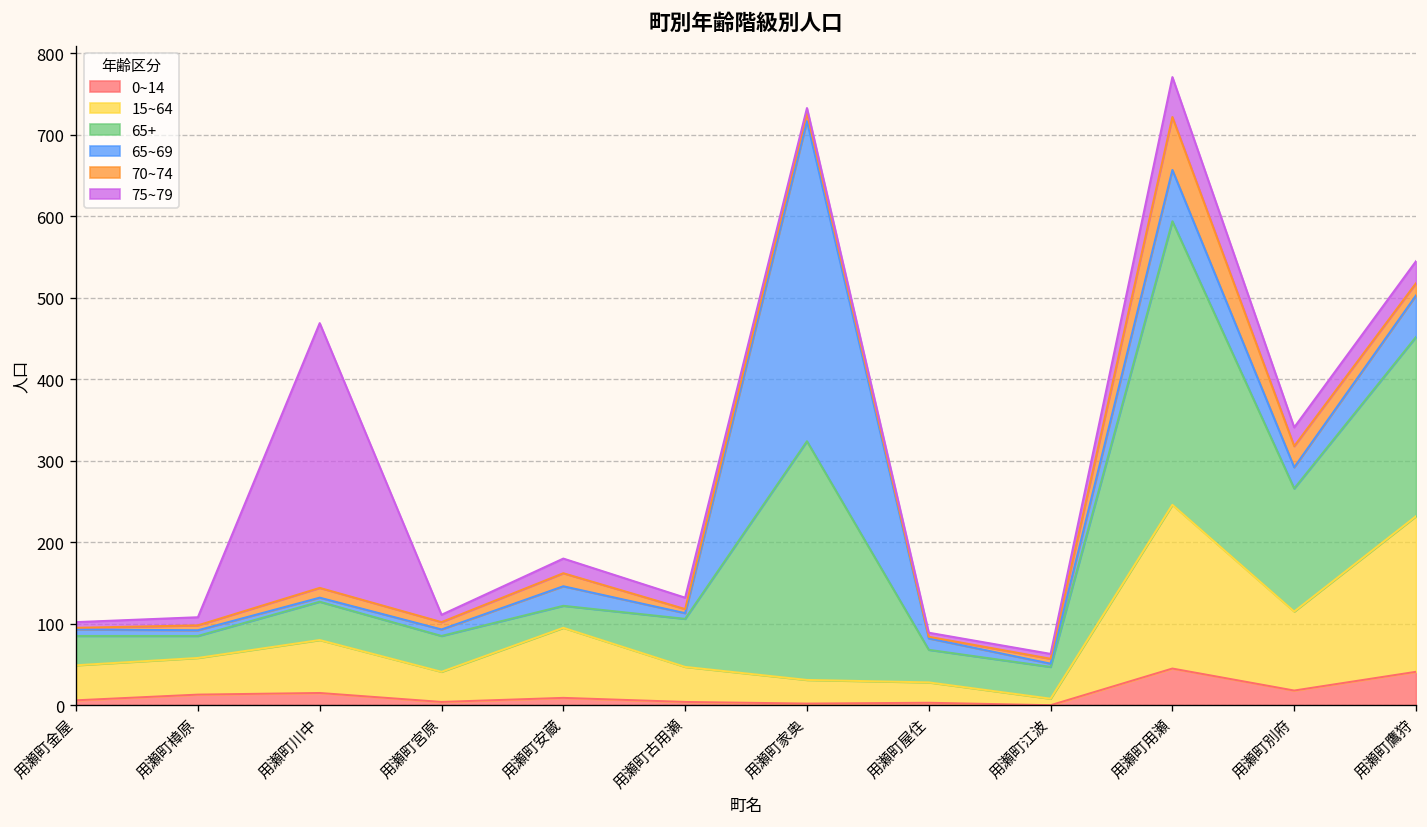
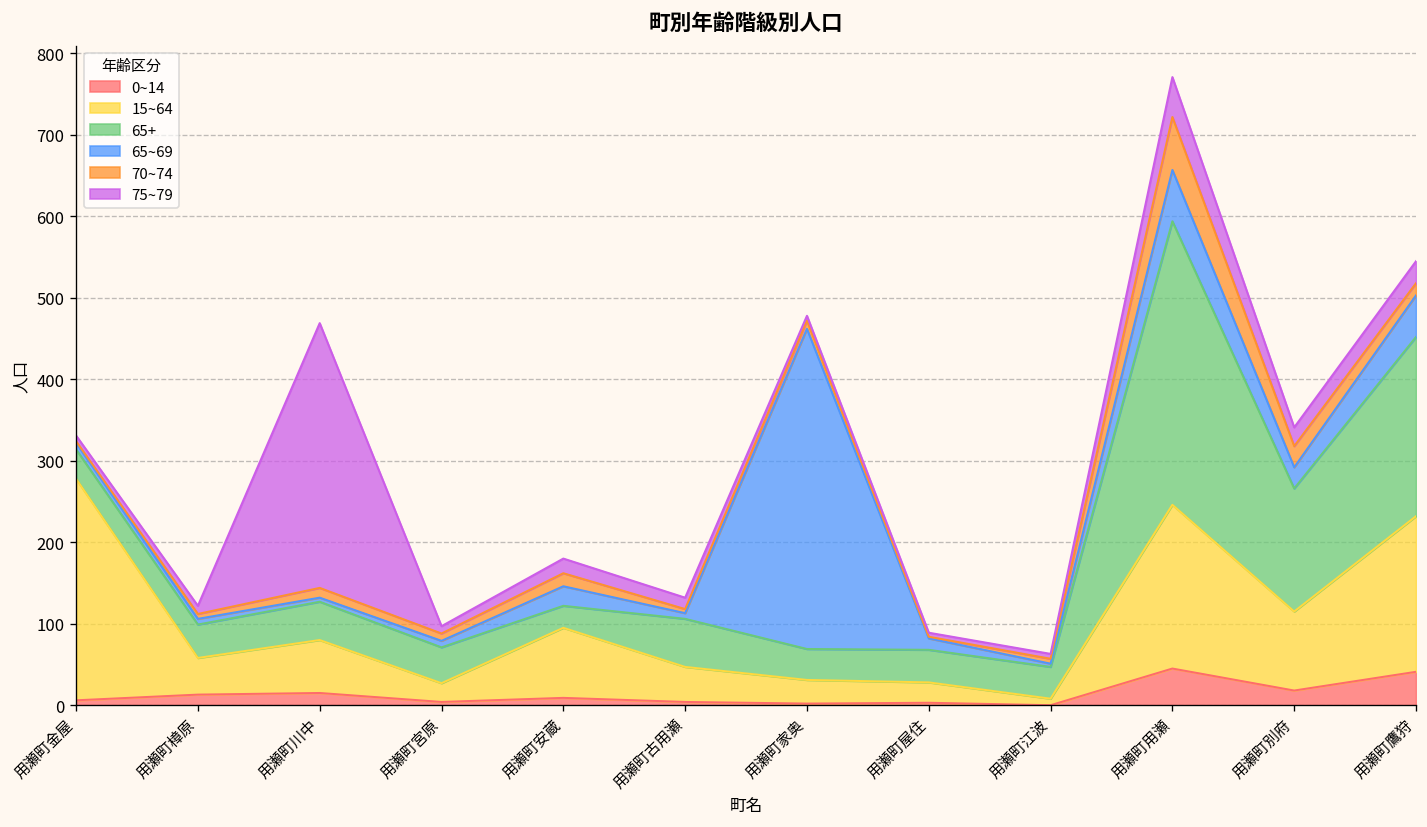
15~64, 用瀬町金屋: 40 -> 270
65+, 用瀬町樟原: 30 -> 40
15~64, 用瀬町宮原: 40 -> 20
65+, 用瀬町家奥: 290 -> 40
